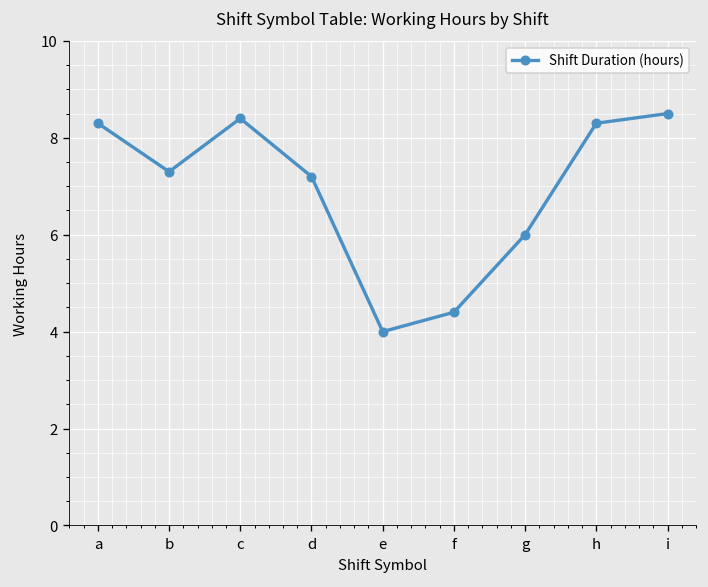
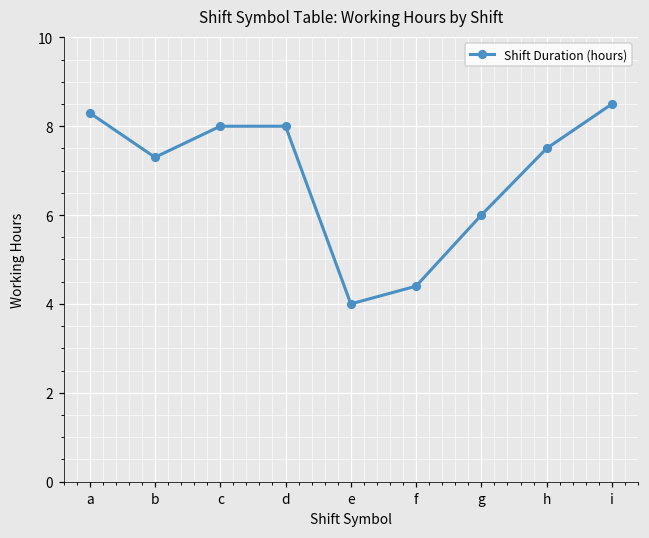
c: 8.4 -> 8.0
d: 7.2 -> 8.0
h: 8.3 -> 7.5
